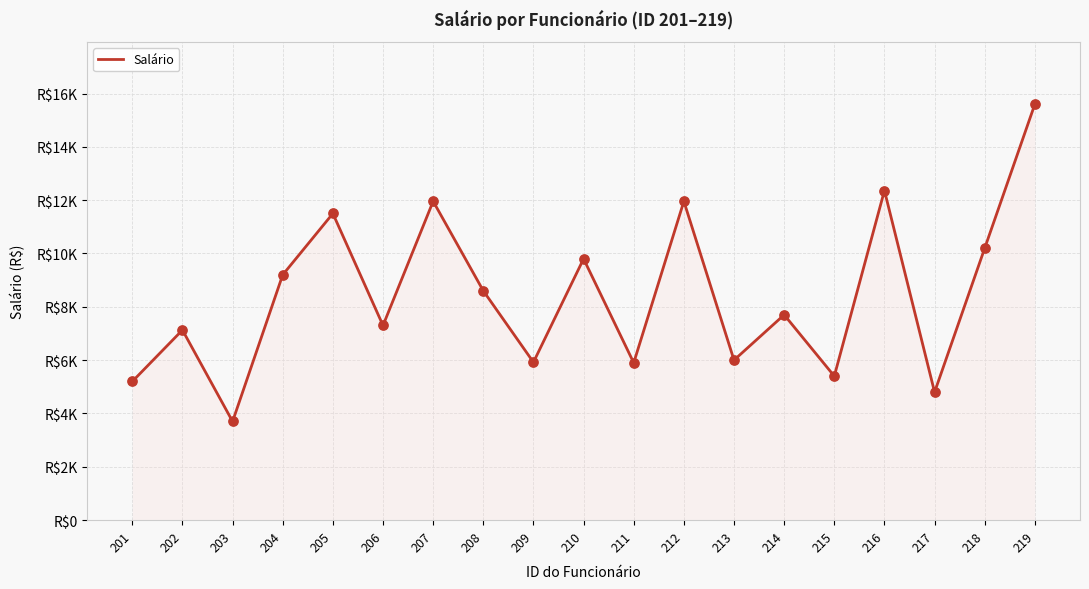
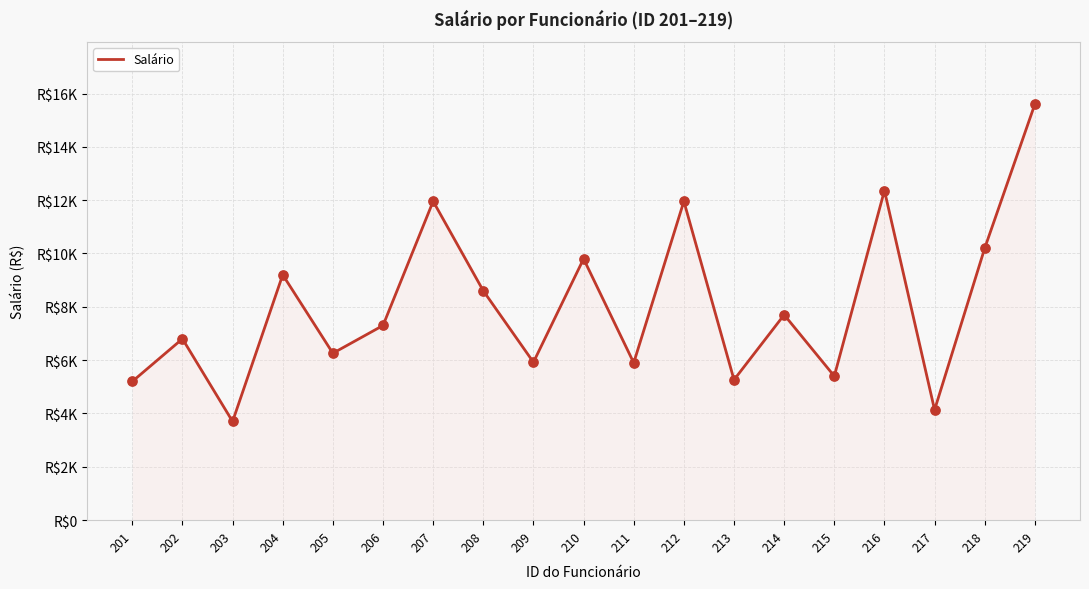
202: R$7100 -> R$6800
205: R$11500 -> R$6300
213: R$6000 -> R$5300
217: R$4800 -> R$4100
